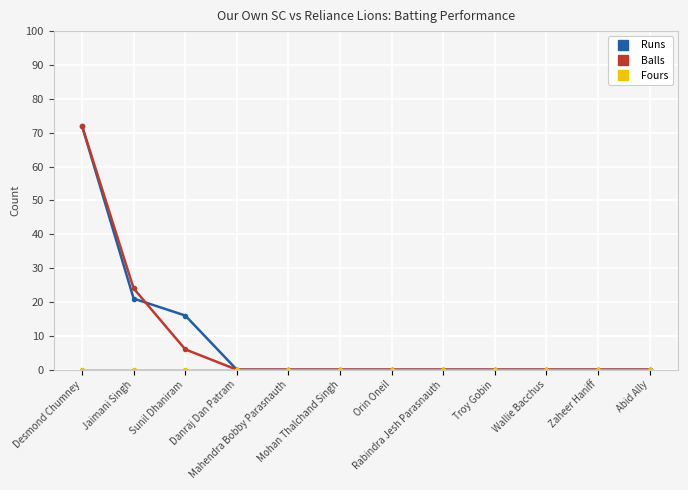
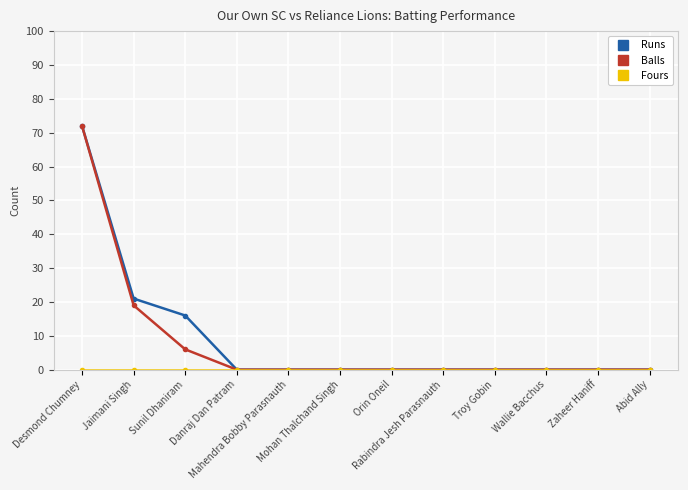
Balls, Jaimani Singh: 24 -> 19
